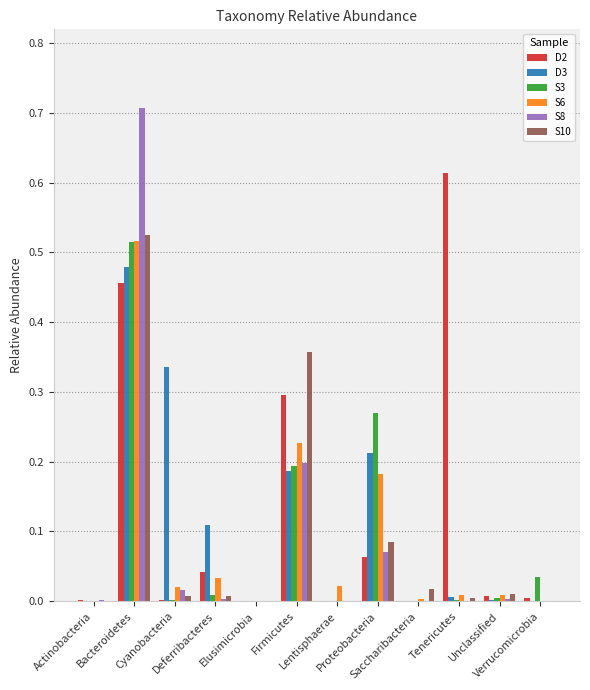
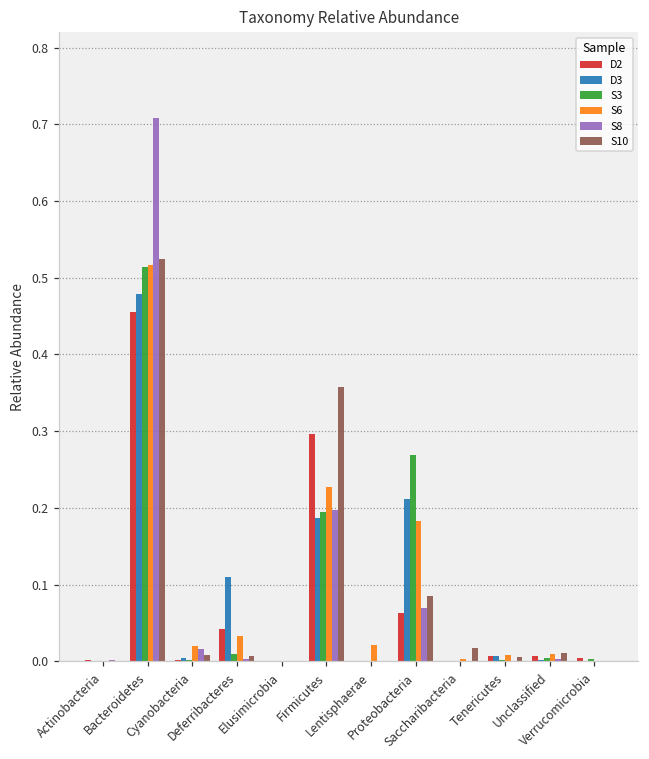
D3, Cyanobacteria: 0.34 -> 0.00
D2, Tenericutes: 0.61 -> 0.01
S3, Verrucomicrobia: 0.03 -> 0.00
